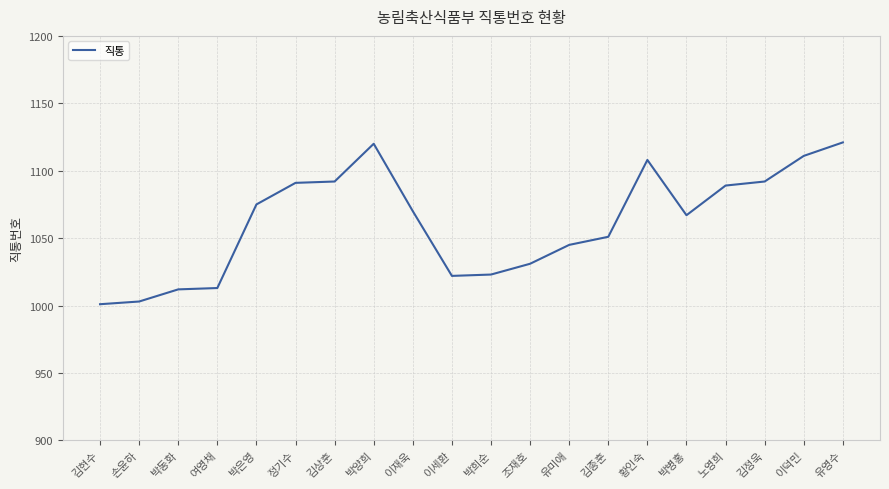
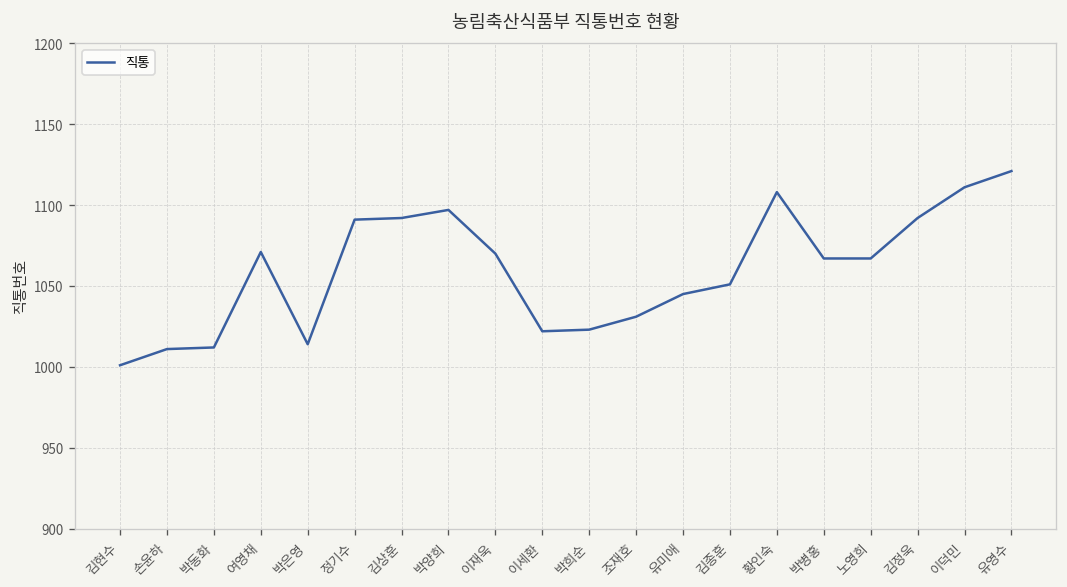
손윤하: 1003 -> 1011
여영채: 1013 -> 1071
박은영: 1075 -> 1014
박양희: 1120 -> 1097
노영희: 1089 -> 1067
